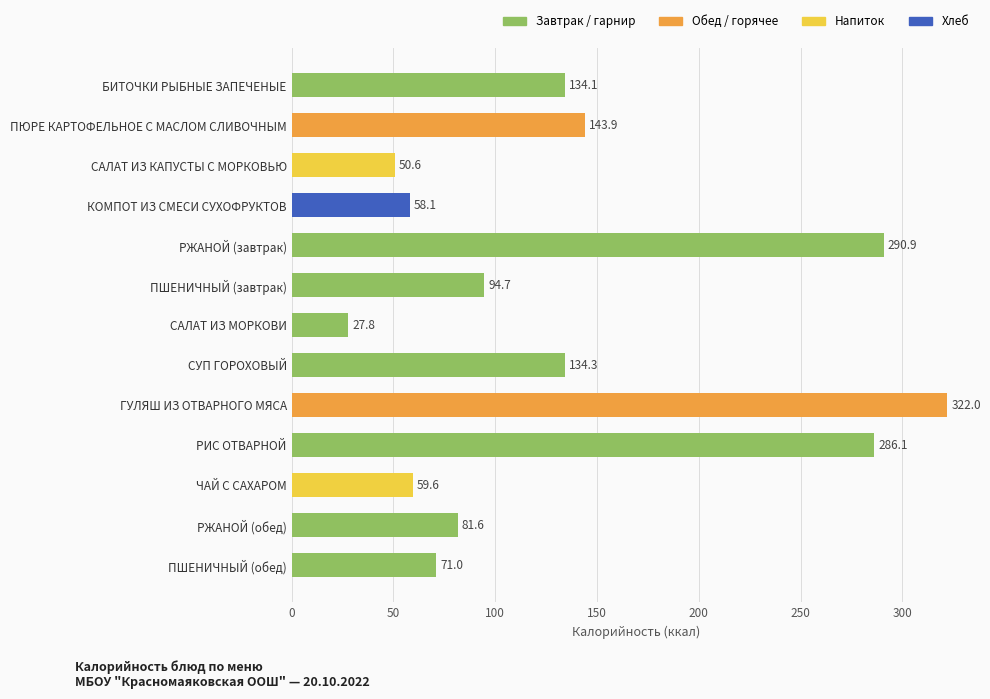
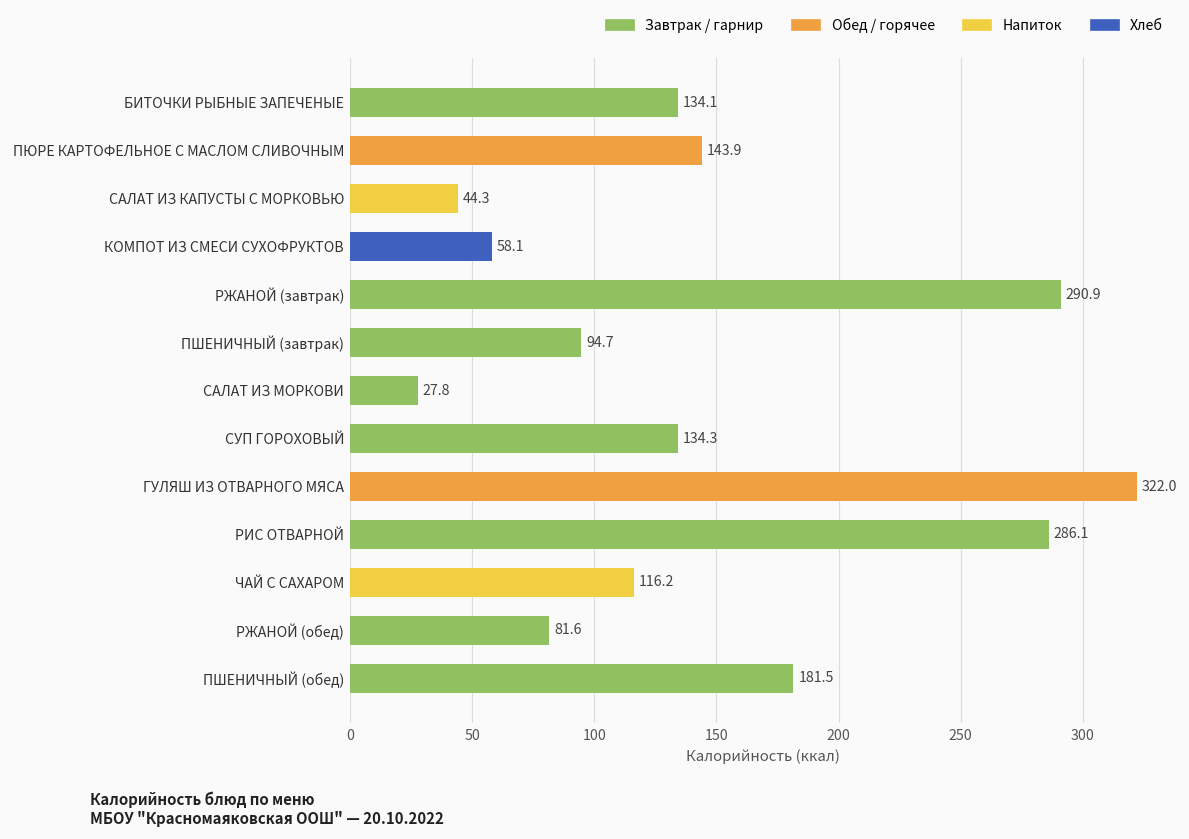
САЛАТ ИЗ КАПУСТЫ С МОРКОВЬЮ: 50.6 -> 44.3
ЧАЙ С САХАРОМ: 59.6 -> 116.2
ПШЕНИЧНЫЙ (обед): 71.0 -> 181.5
